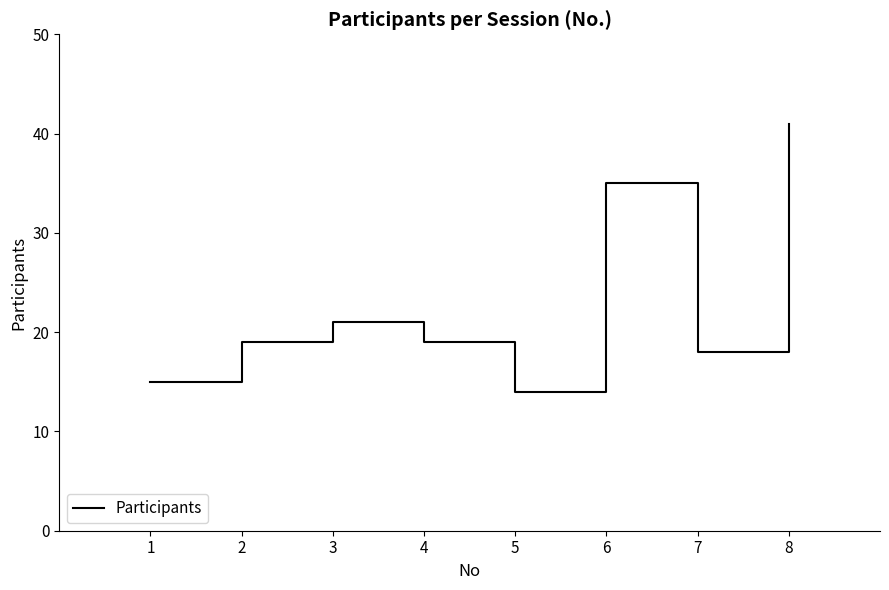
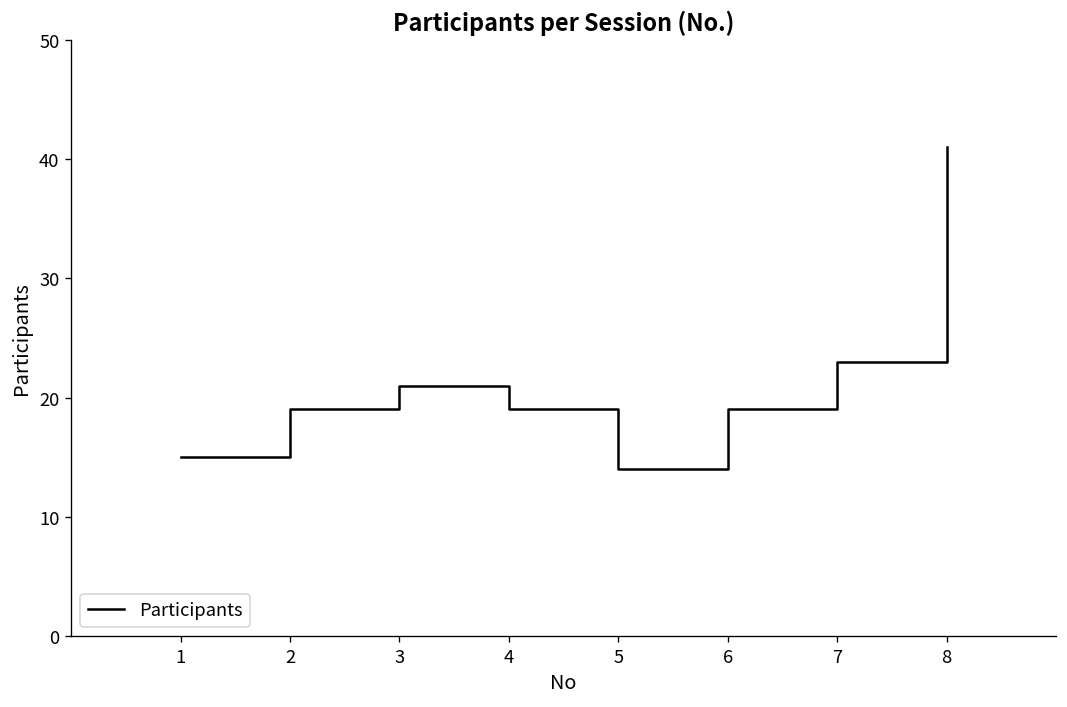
6: 35 -> 19
7: 18 -> 23
